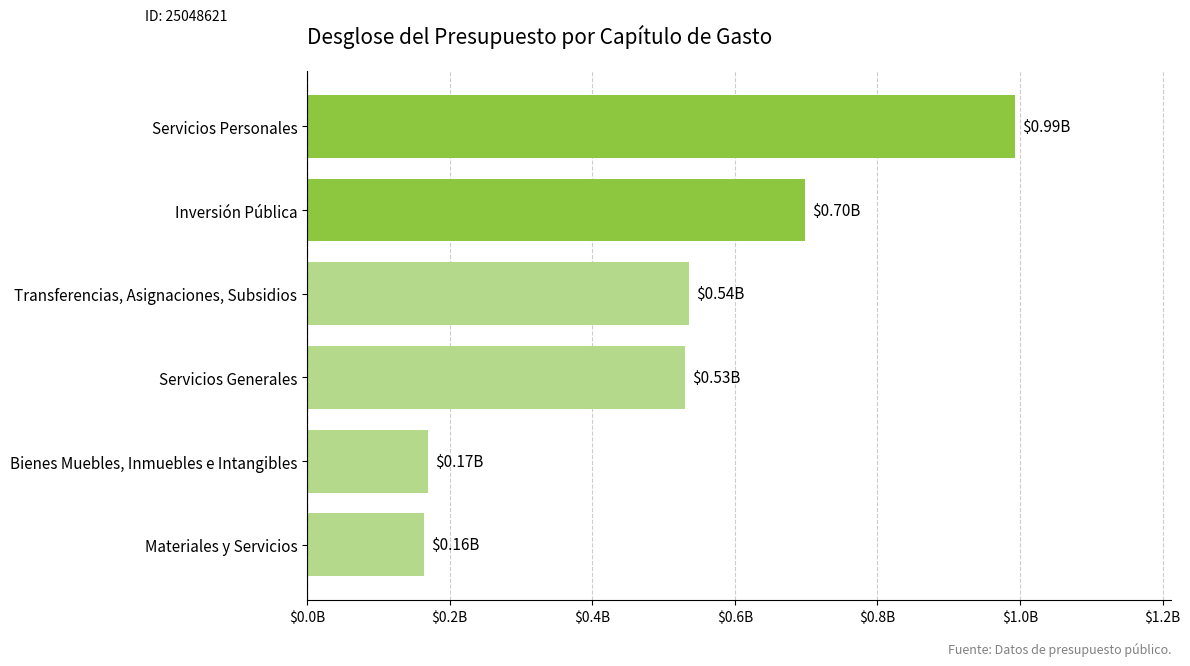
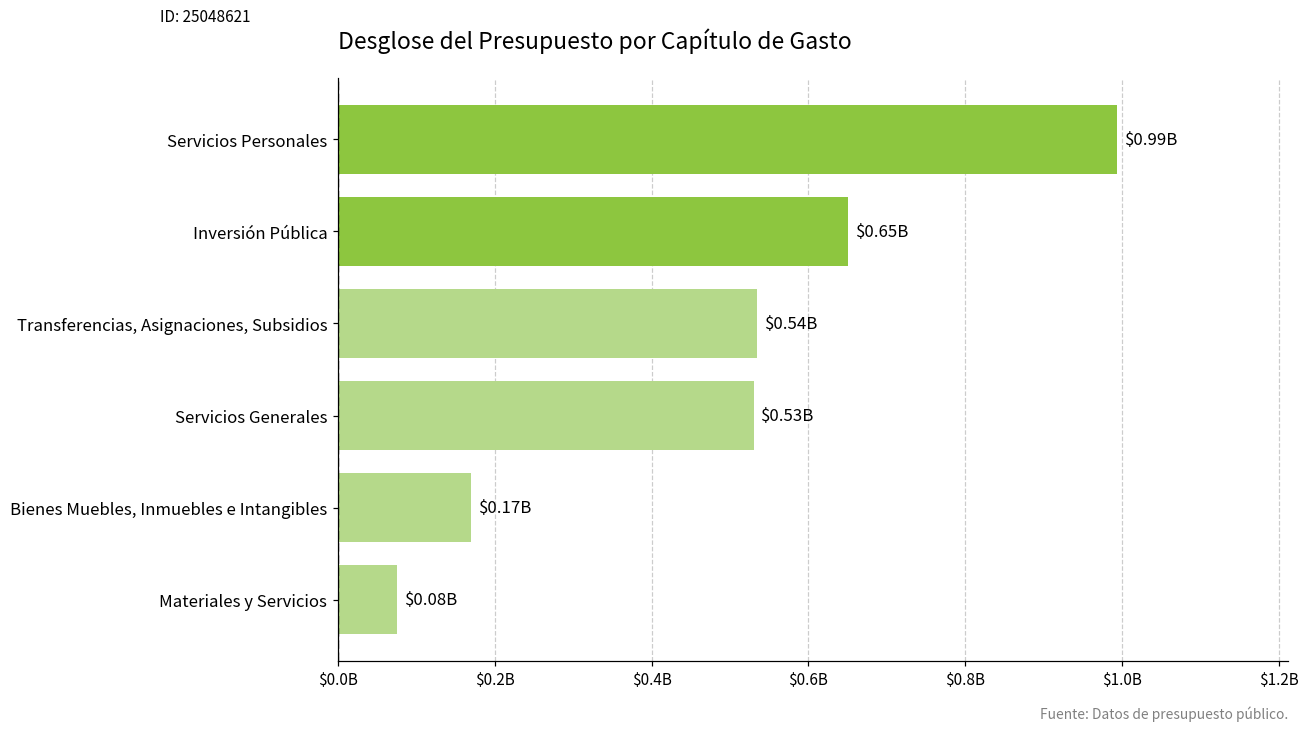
Inversión Pública: $0.70B -> $0.65B
Materiales y Servicios: $0.16B -> $0.08B
